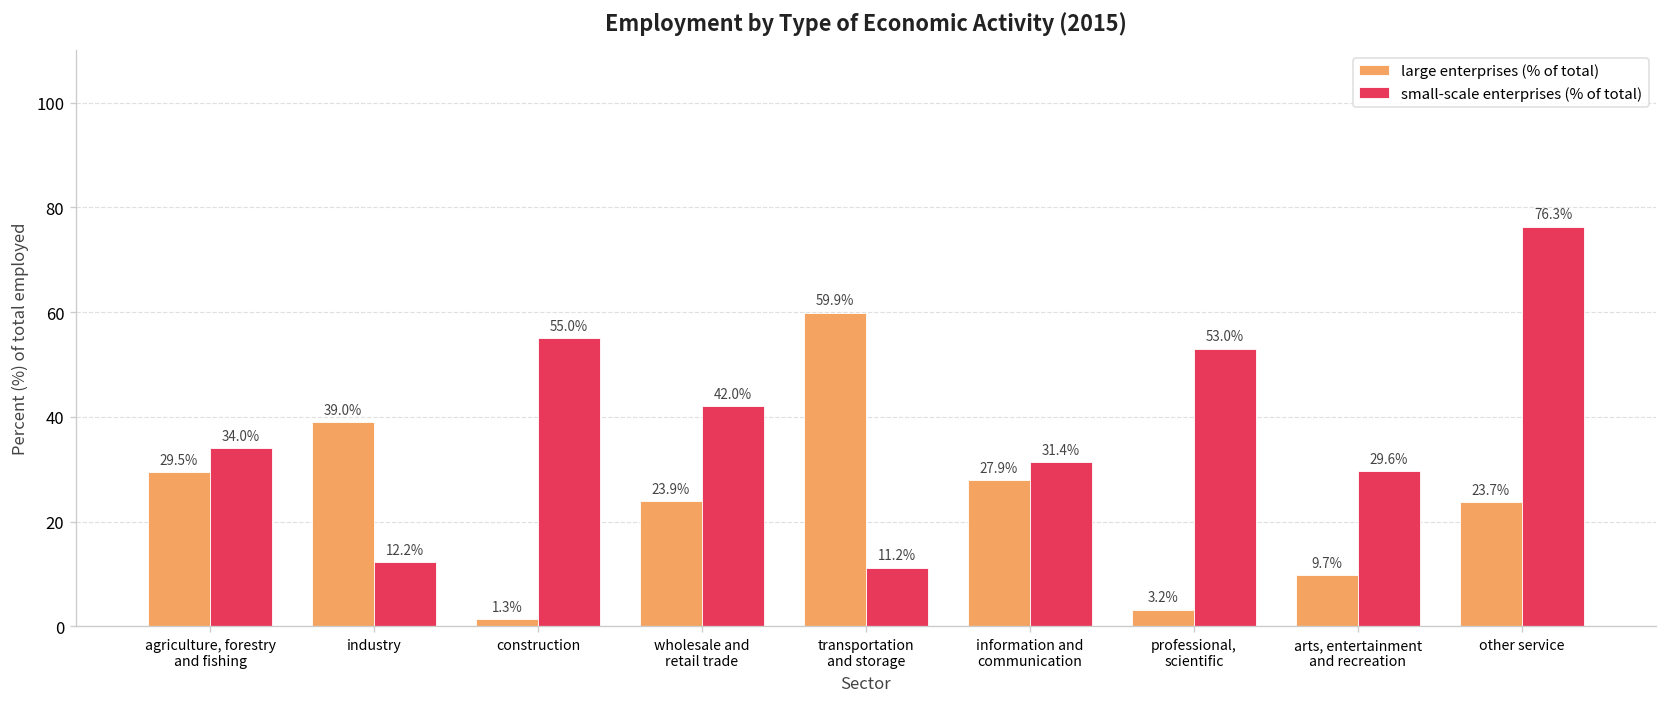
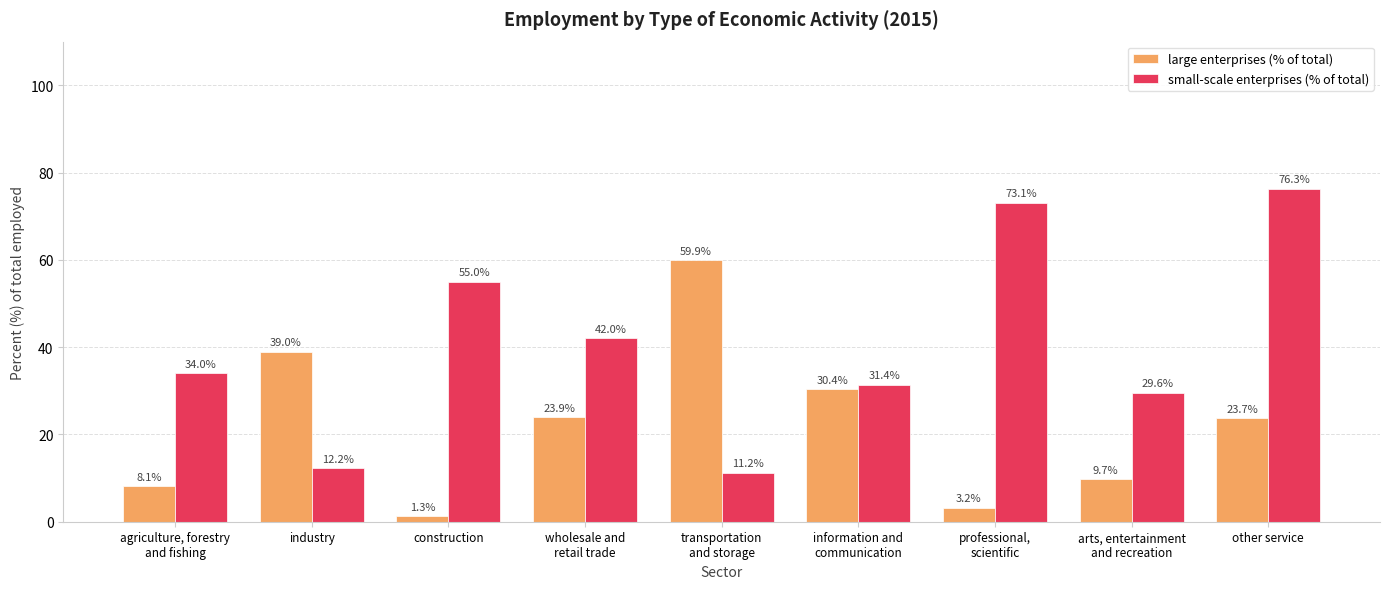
large enterprises (% of total), agriculture, forestry and fishing: 29.5% -> 8.1%
large enterprises (% of total), information and communication: 27.9% -> 30.4%
small-scale enterprises (% of total), professional, scientific: 53.0% -> 73.1%
